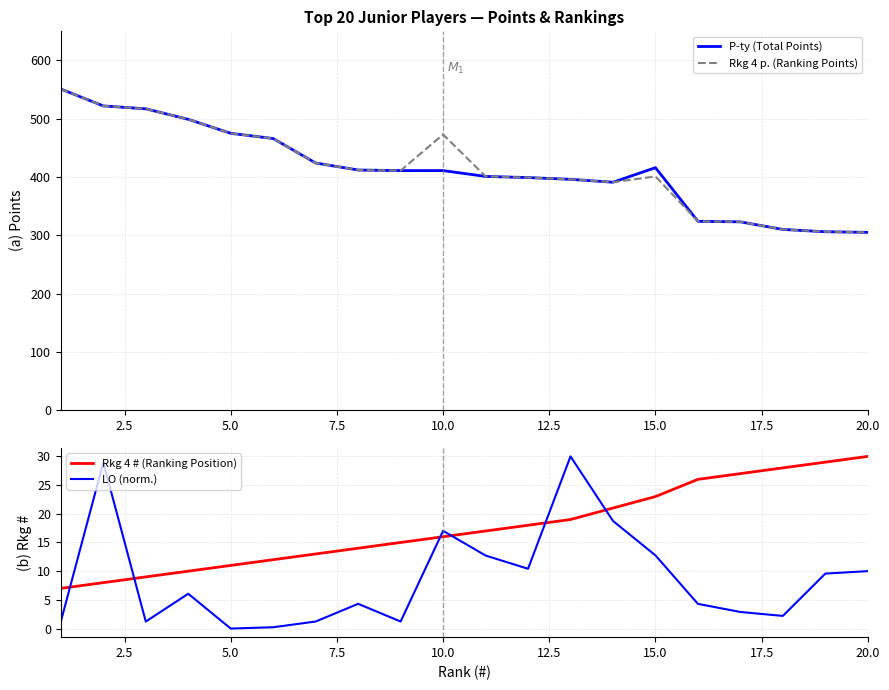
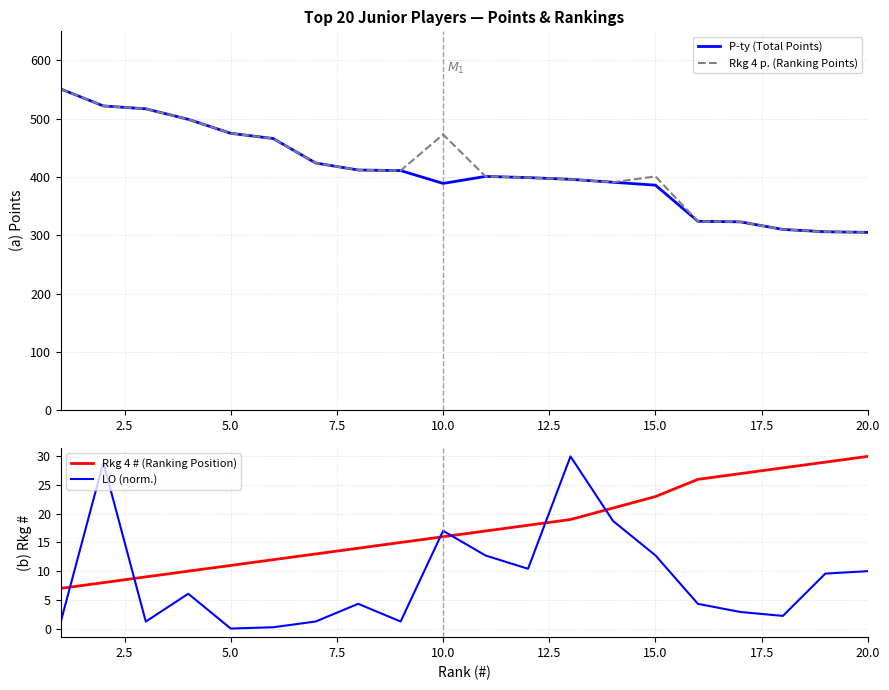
Top 20 Junior Players — Points & Rankings, P-ty (Total Points), 10.0: 410 -> 390
Top 20 Junior Players — Points & Rankings, P-ty (Total Points), 15.0: 420 -> 390
